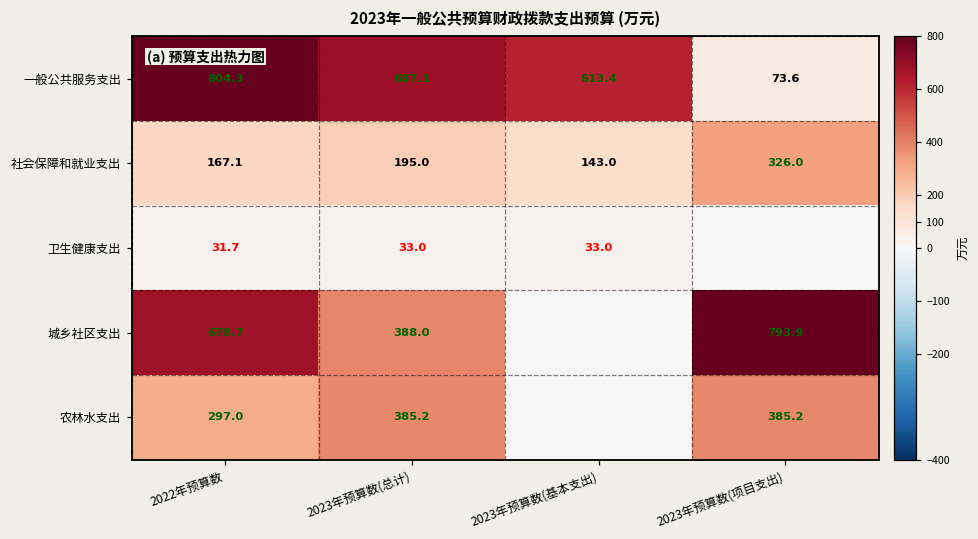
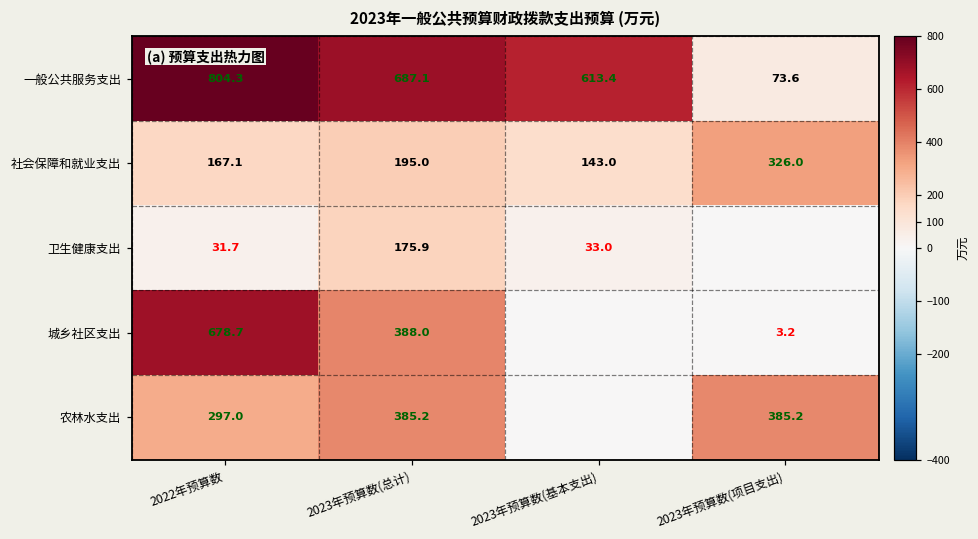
卫生健康支出, 2023年预算数(总计): 33.0 -> 175.9
城乡社区支出, 2023年预算数(项目支出): 793.9 -> 3.2
